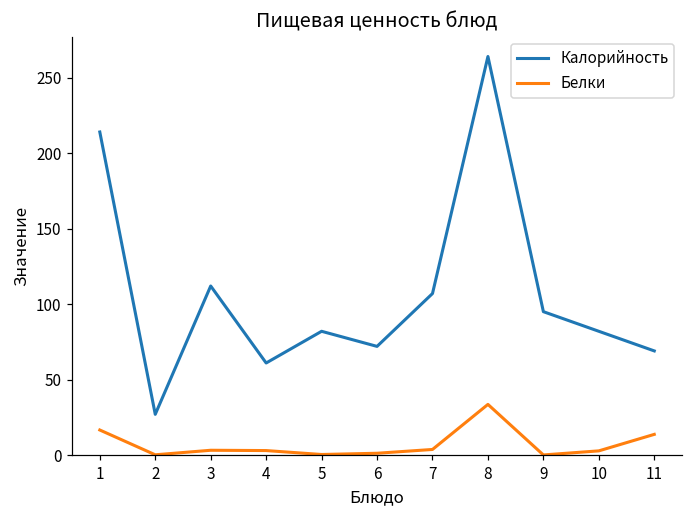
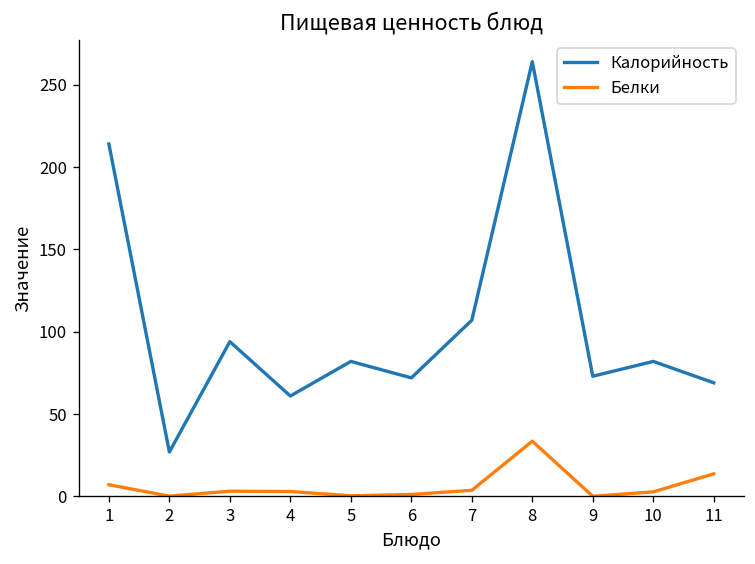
Белки, 1: 17 -> 7
Калорийность, 3: 112 -> 94
Калорийность, 9: 95 -> 73
